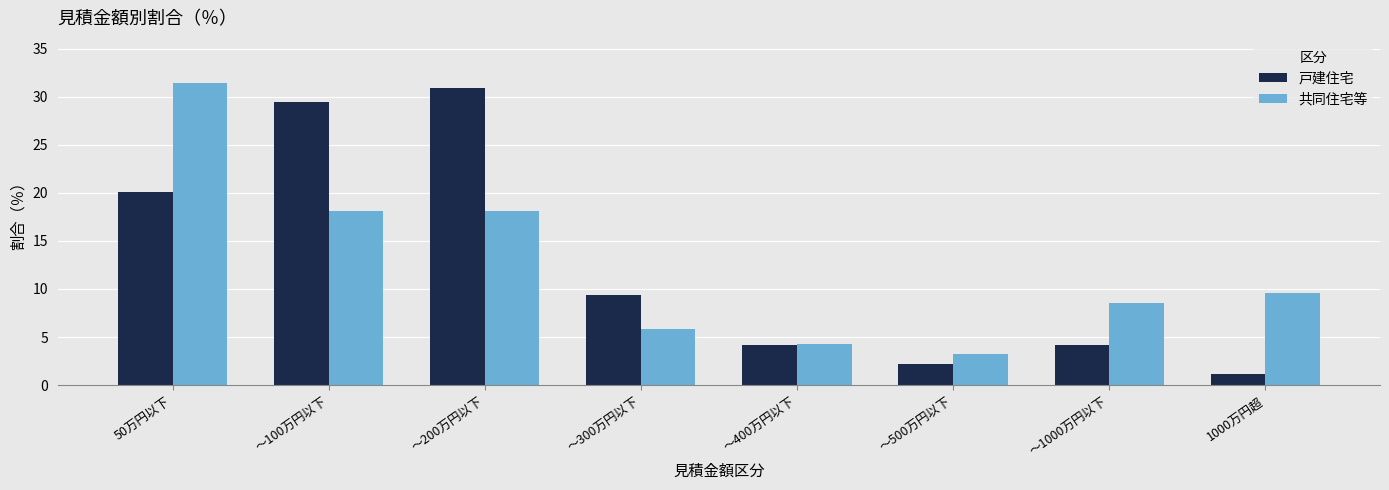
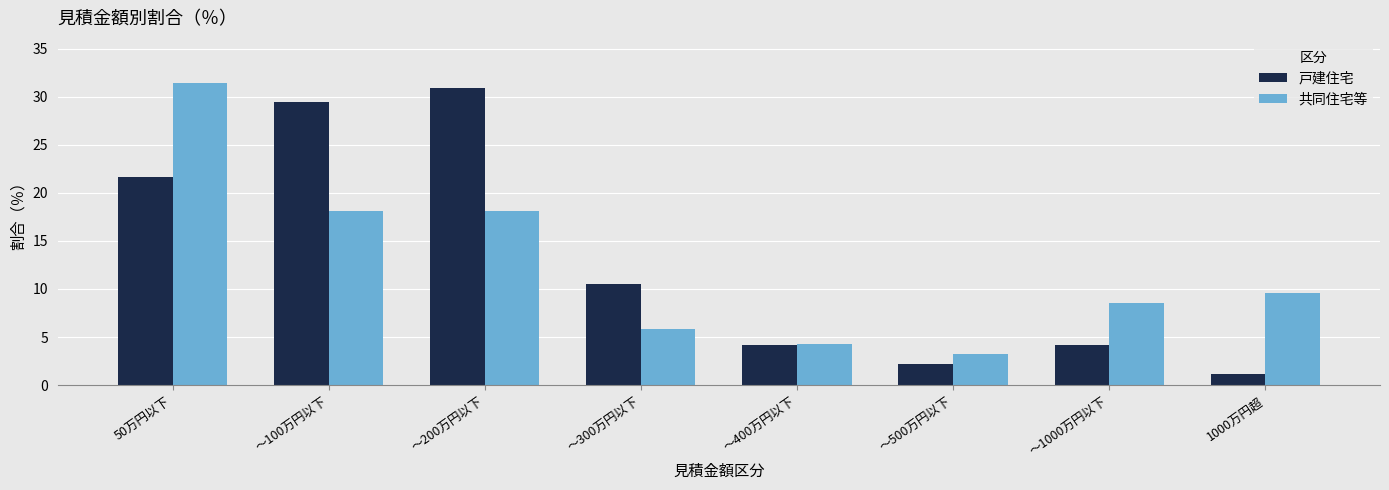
戸建住宅, 50万円以下: 20 -> 22
戸建住宅, ～300万円以下: 9 -> 11
